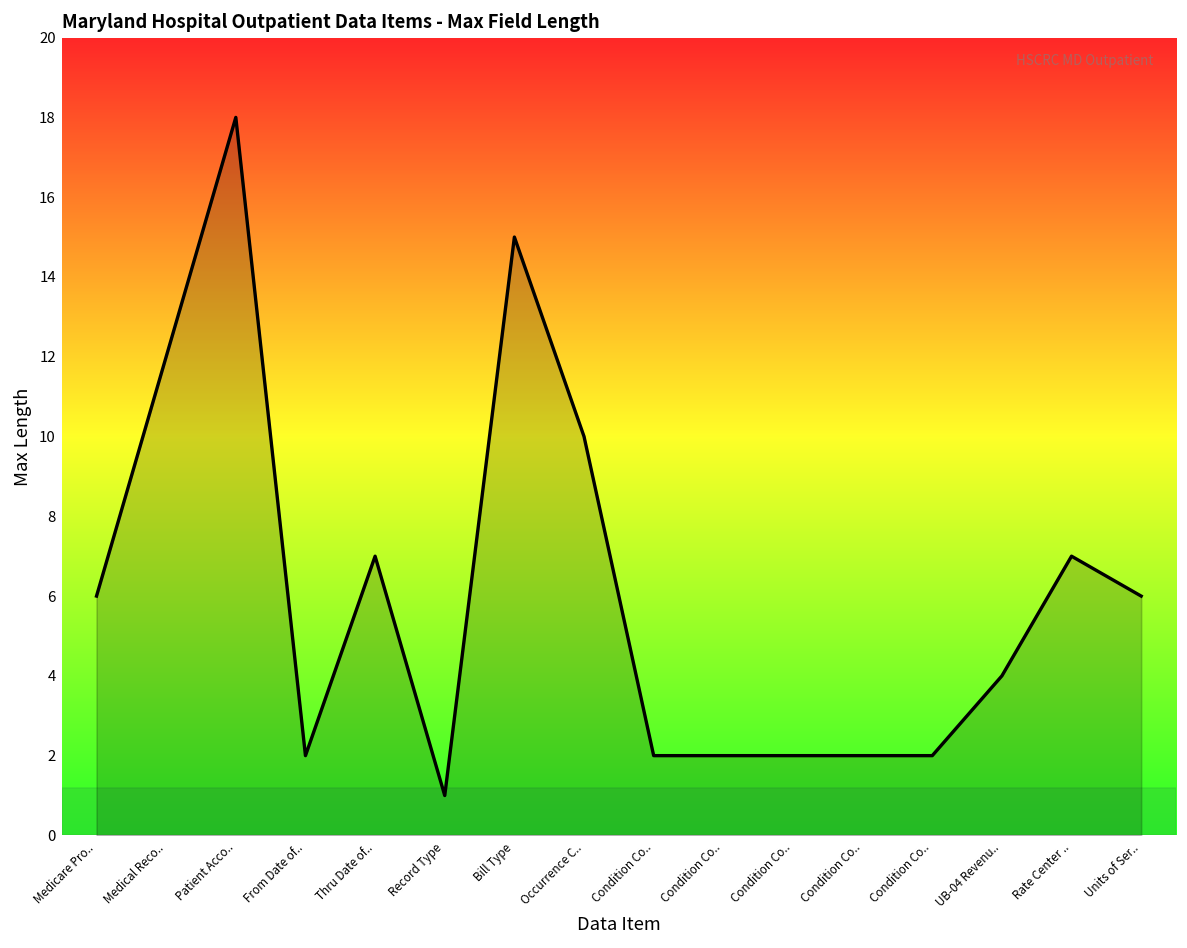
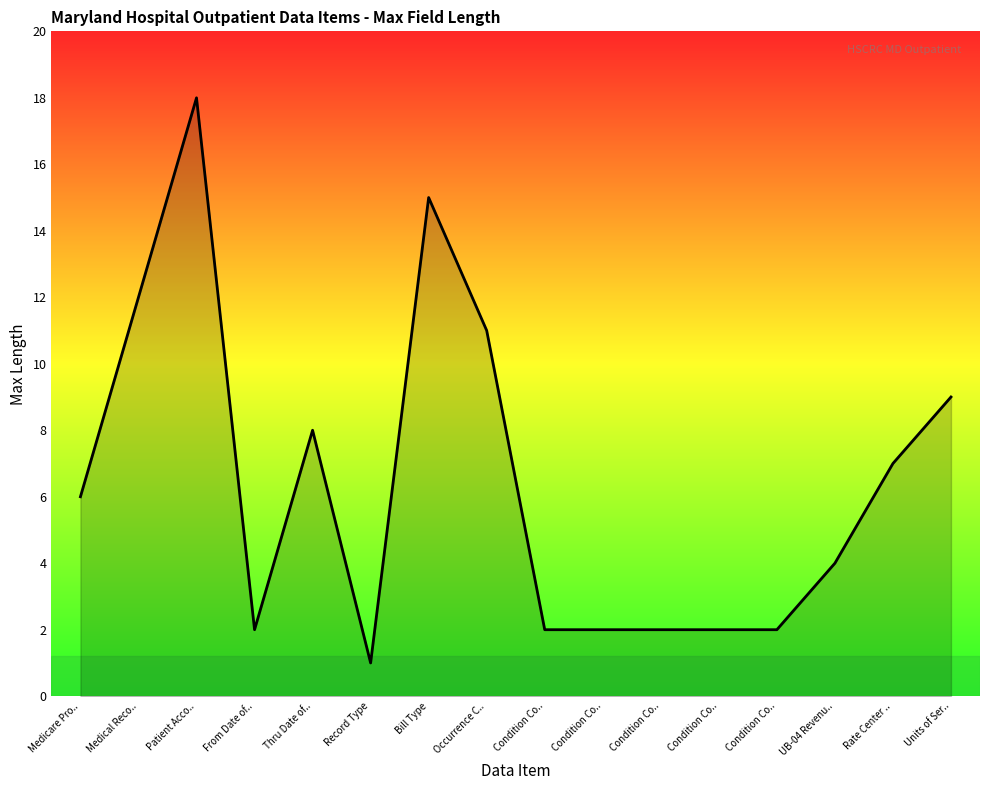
Thru Date of..: 7 -> 8
Occurrence C..: 10 -> 11
Units of Ser..: 6 -> 9
